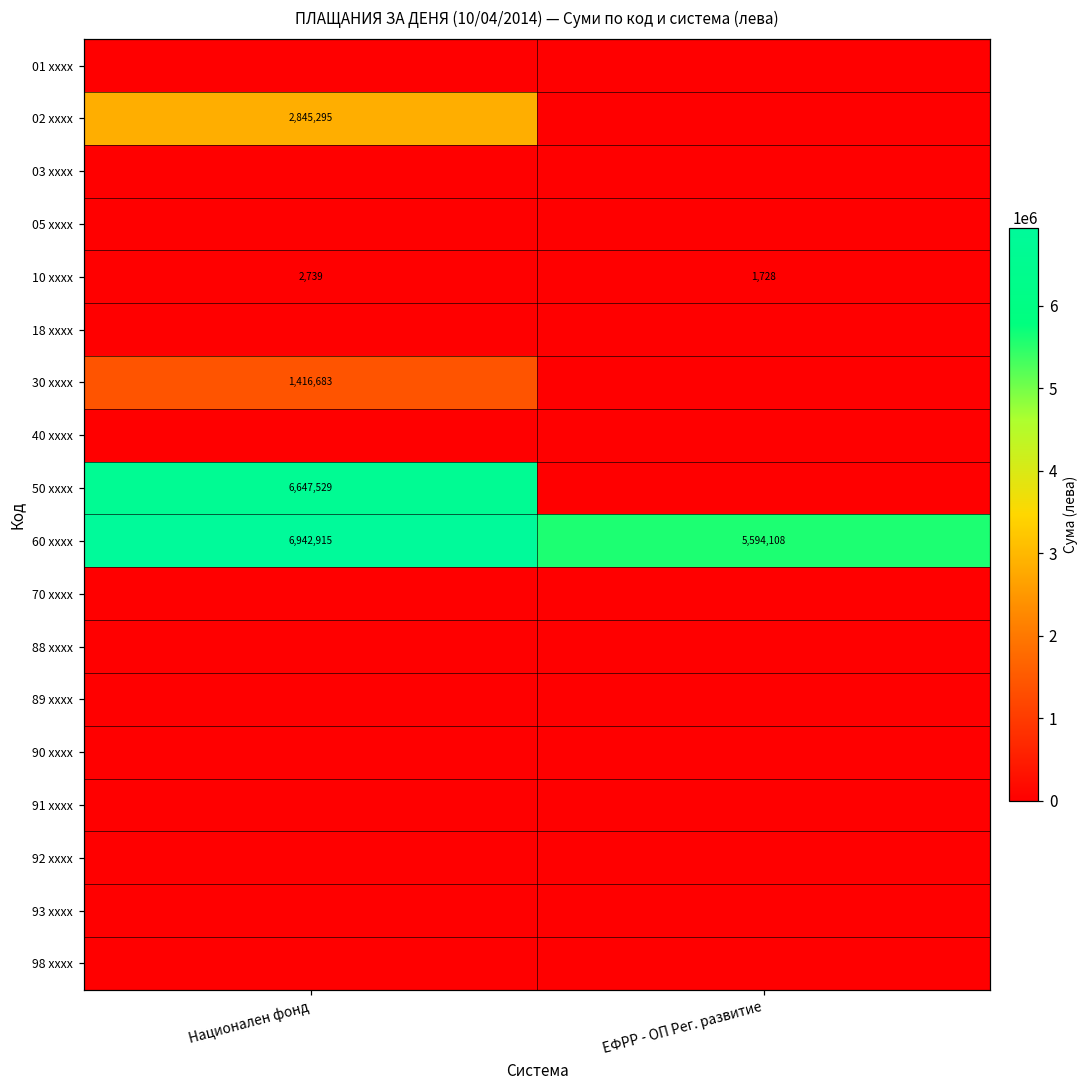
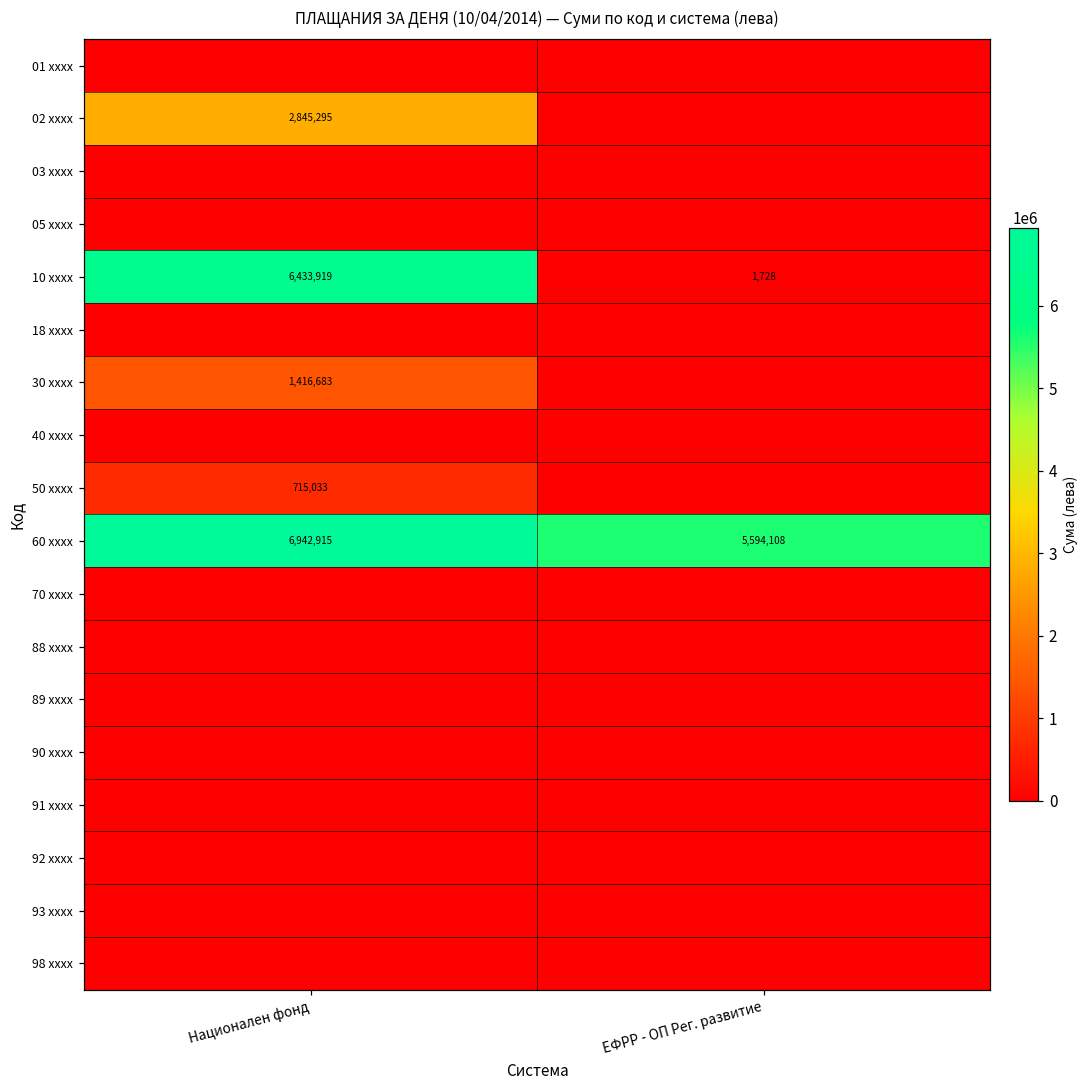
10 xxxx, Национален фонд: 2,739 -> 6,433,919
50 xxxx, Национален фонд: 6,647,529 -> 715,033
